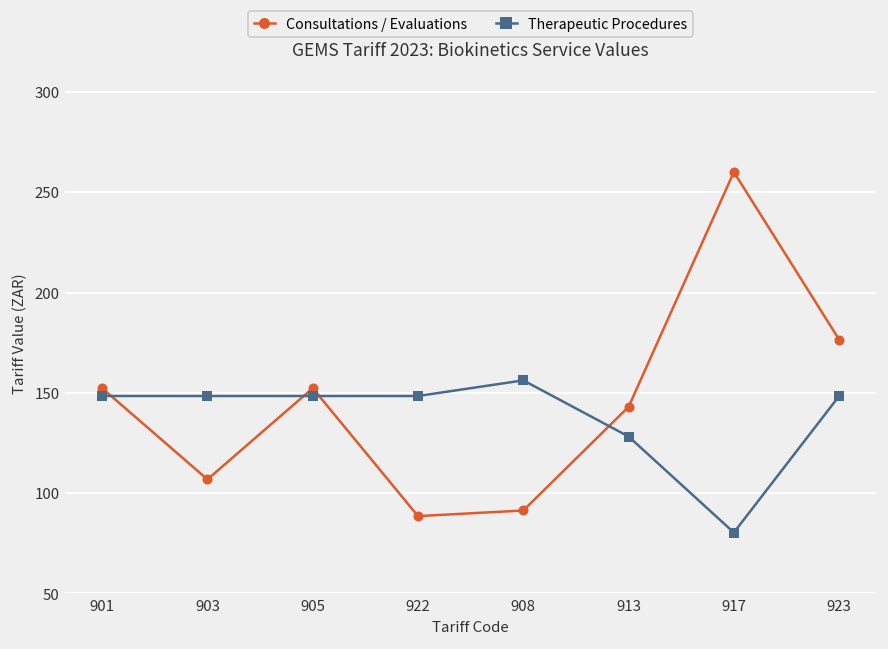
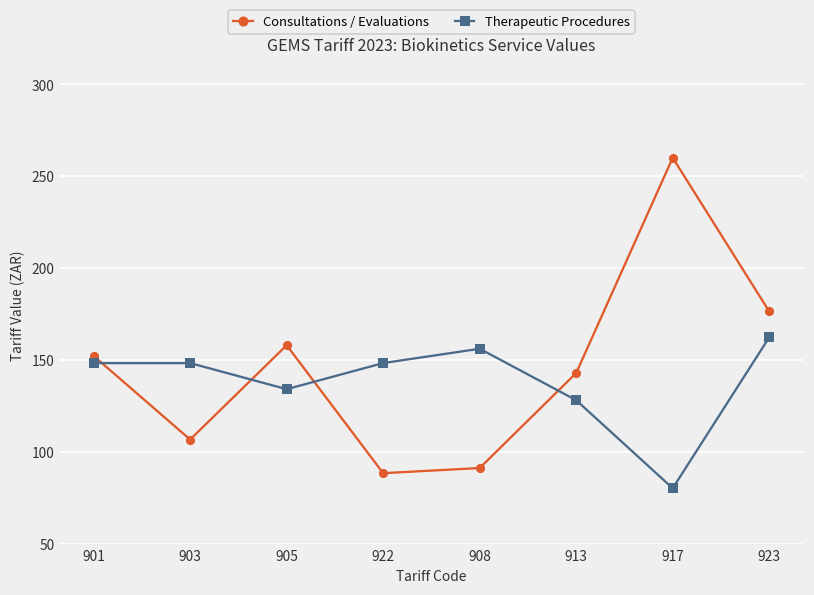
Consultations / Evaluations, 905: 152 -> 158
Therapeutic Procedures, 905: 148 -> 134
Therapeutic Procedures, 923: 148 -> 162
